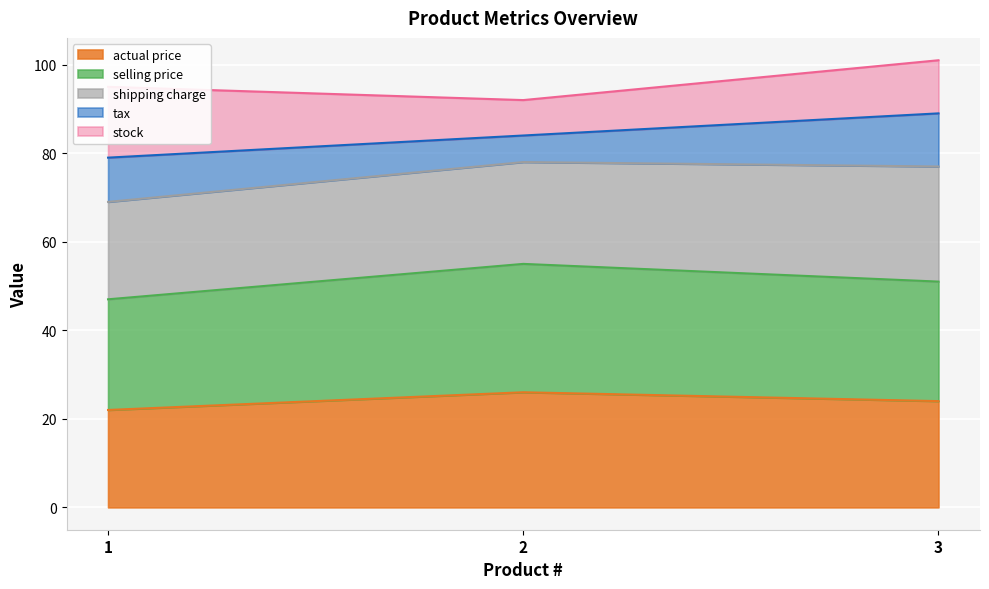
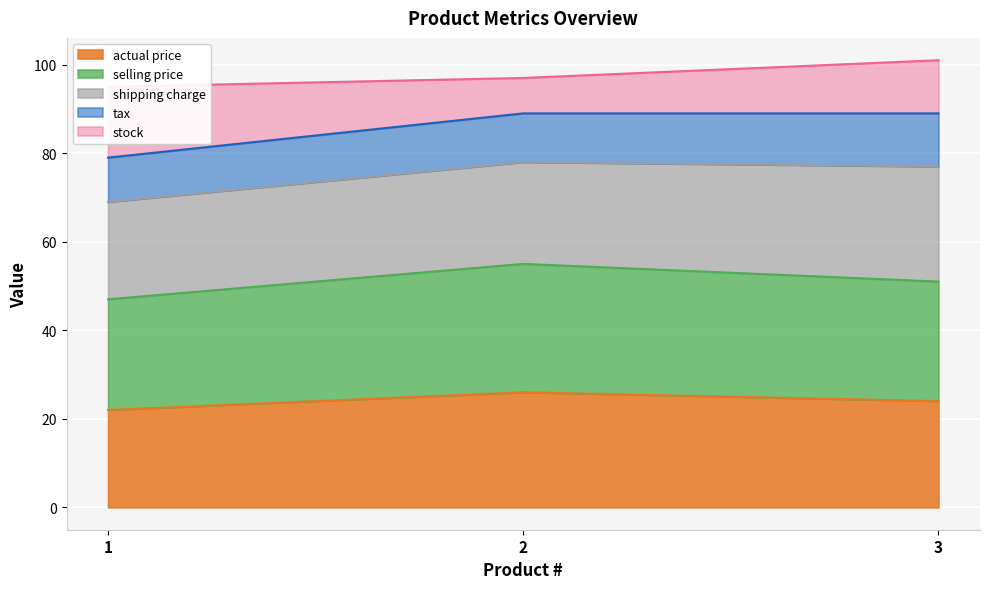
tax, 2: 6 -> 11
